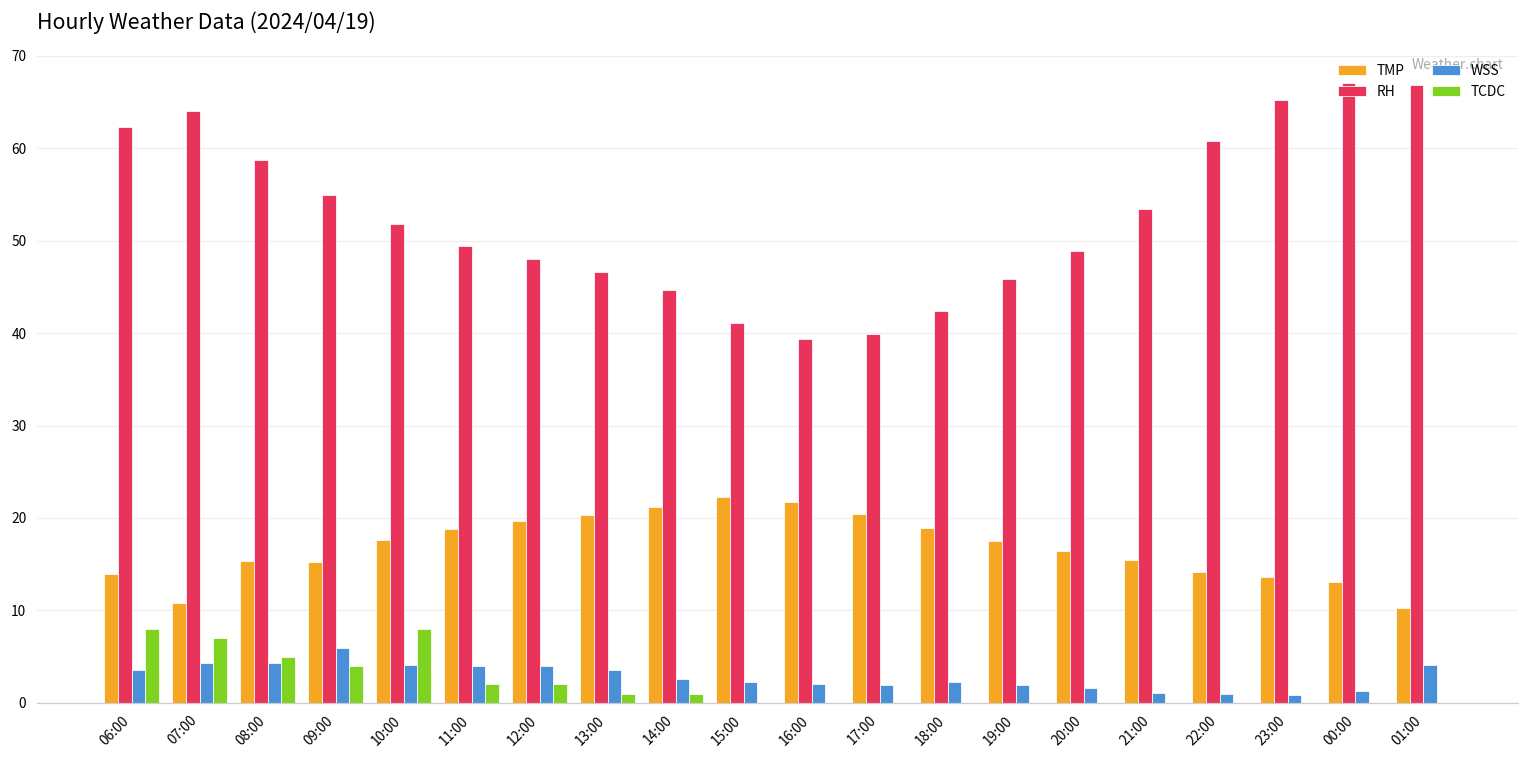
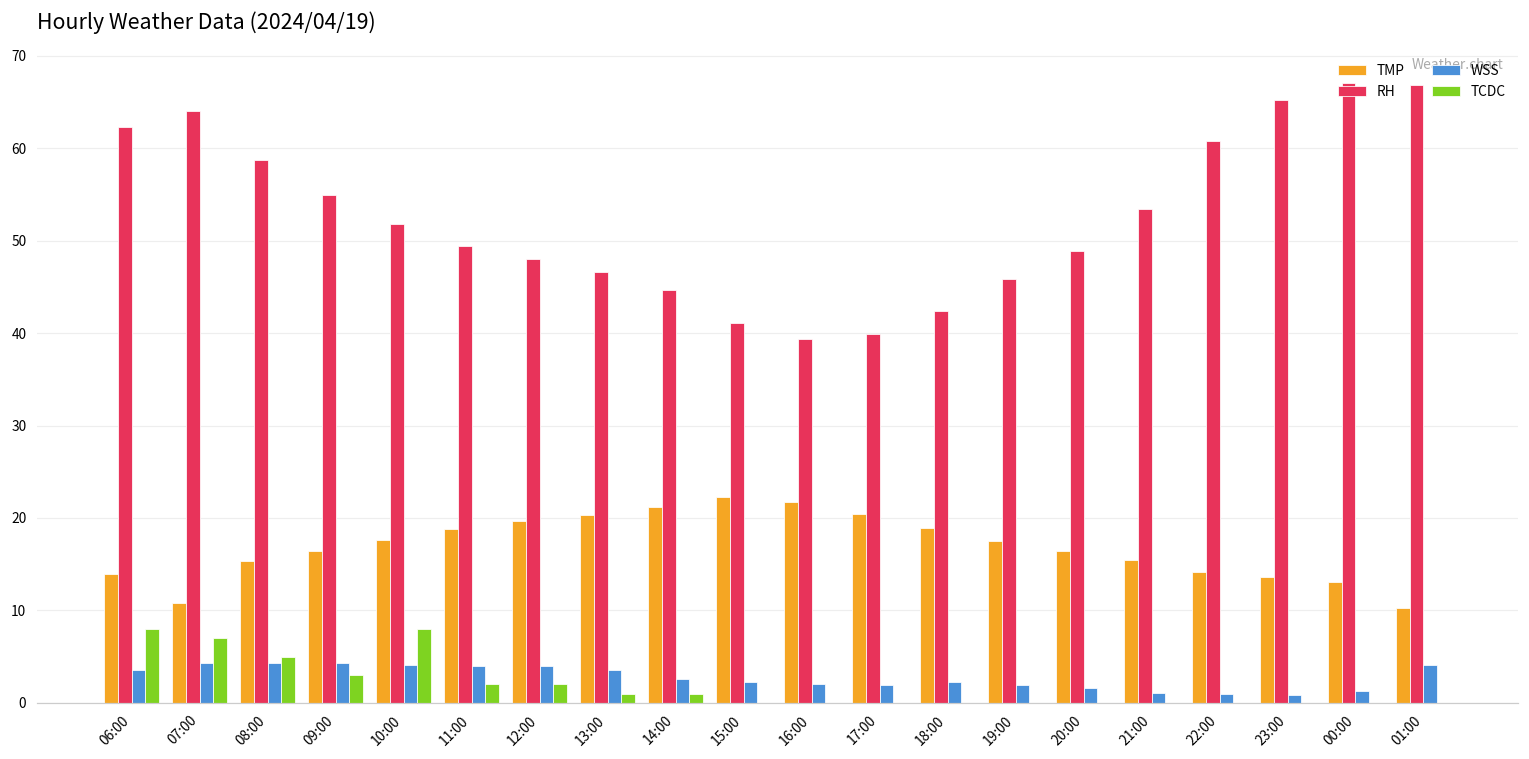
TMP, 09:00: 15 -> 16
WSS, 09:00: 6 -> 4
TCDC, 09:00: 4 -> 3
